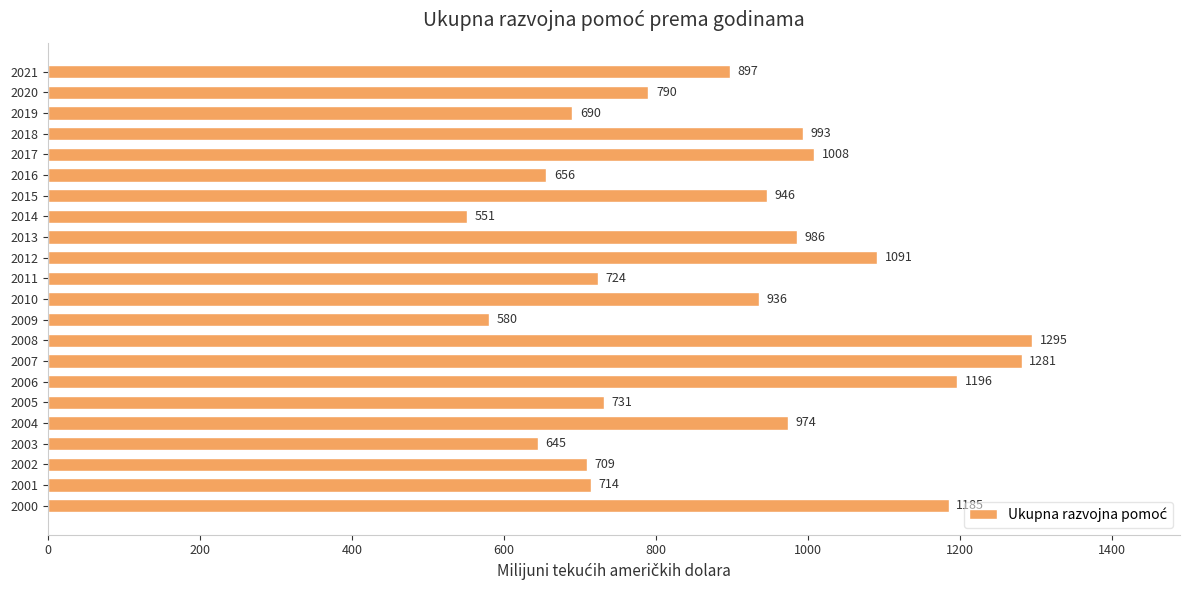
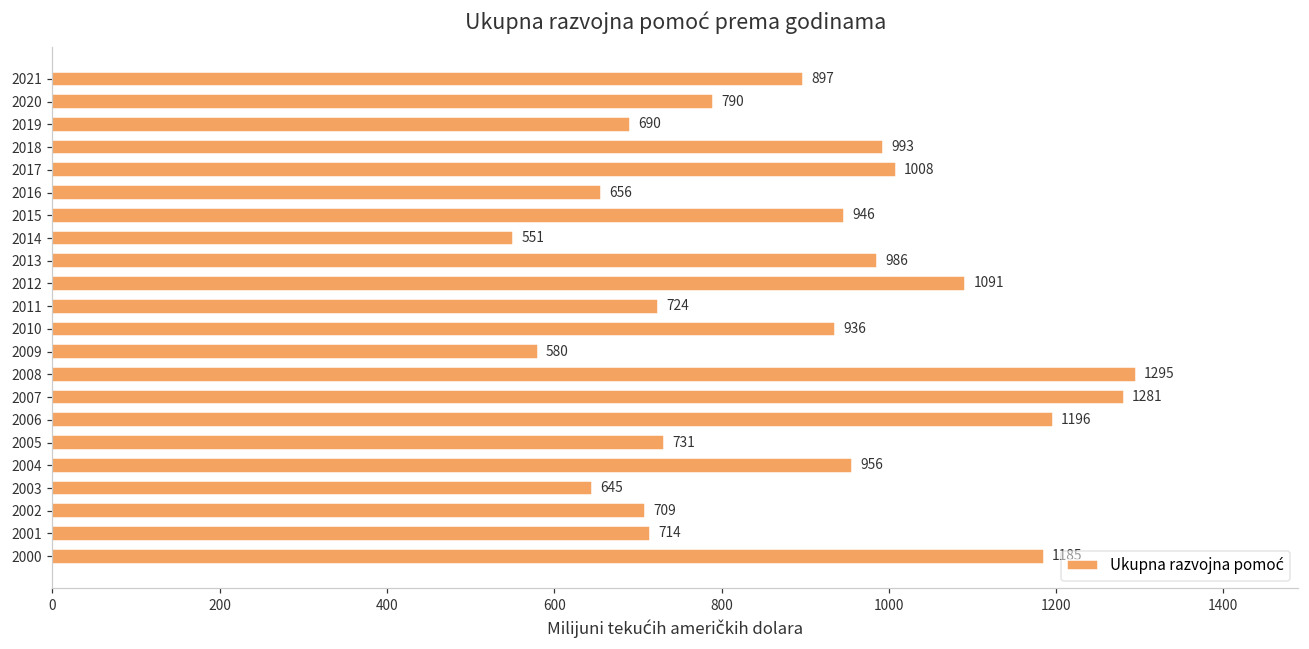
2004: 974 -> 956
